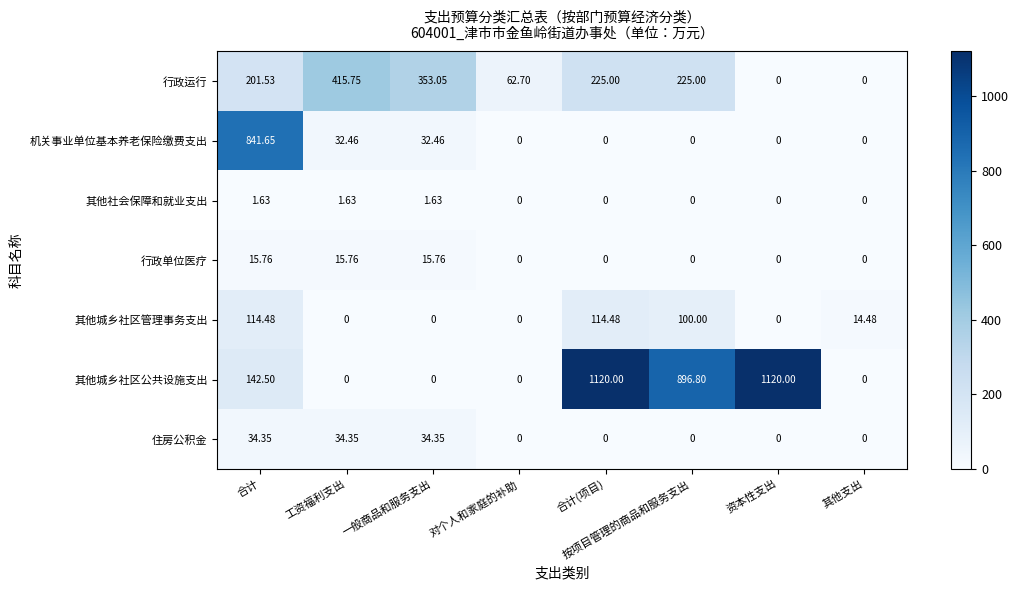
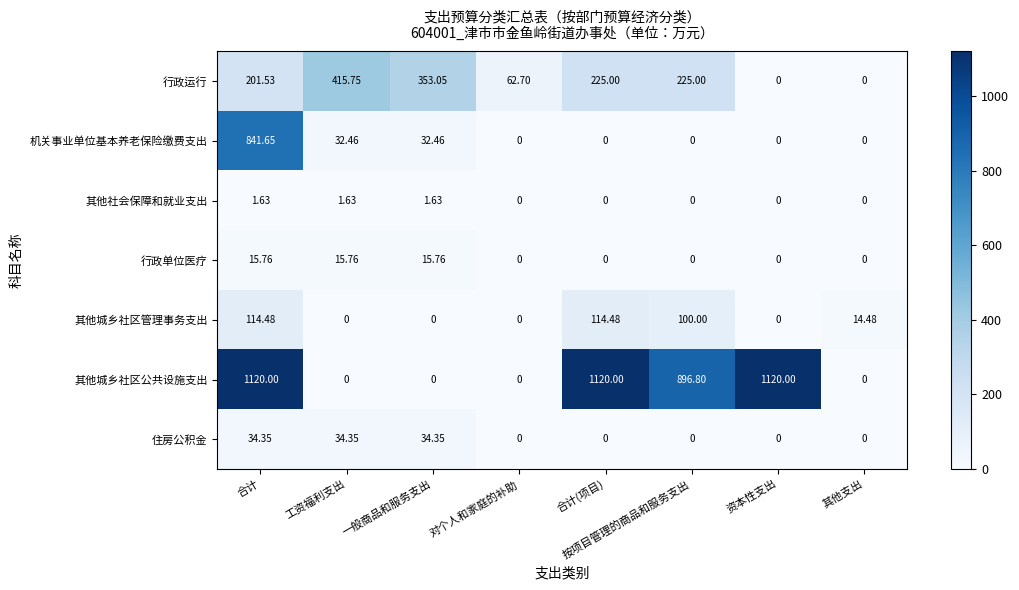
其他城乡社区公共设施支出, 合计: 142.50 -> 1120.00
